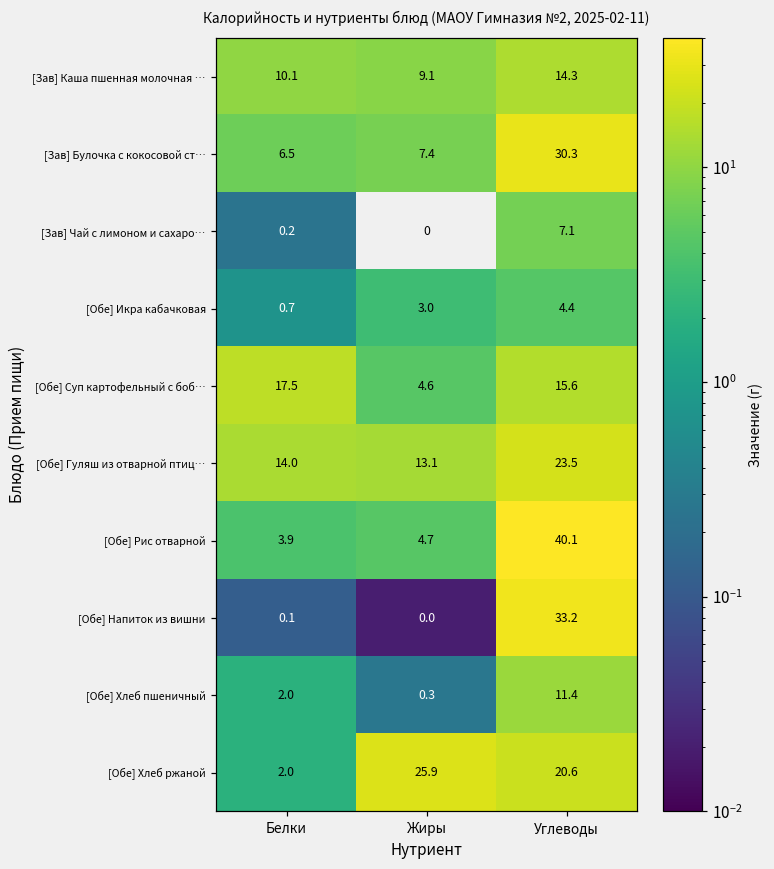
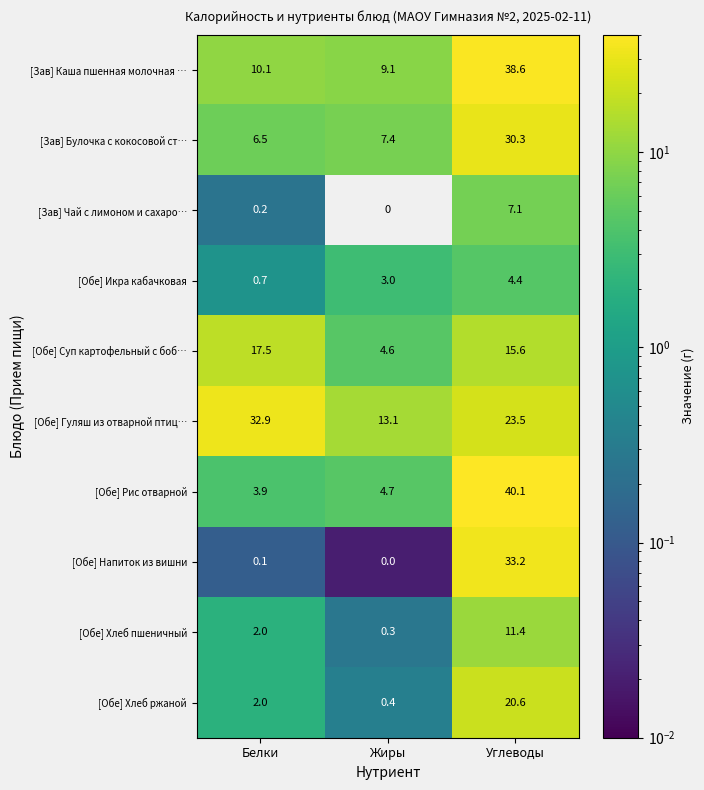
[Зав] Каша пшенная молочная …, Углеводы: 14.3 -> 38.6
[Обе] Гуляш из отварной птиц…, Белки: 14.0 -> 32.9
[Обе] Хлеб ржаной, Жиры: 25.9 -> 0.4
